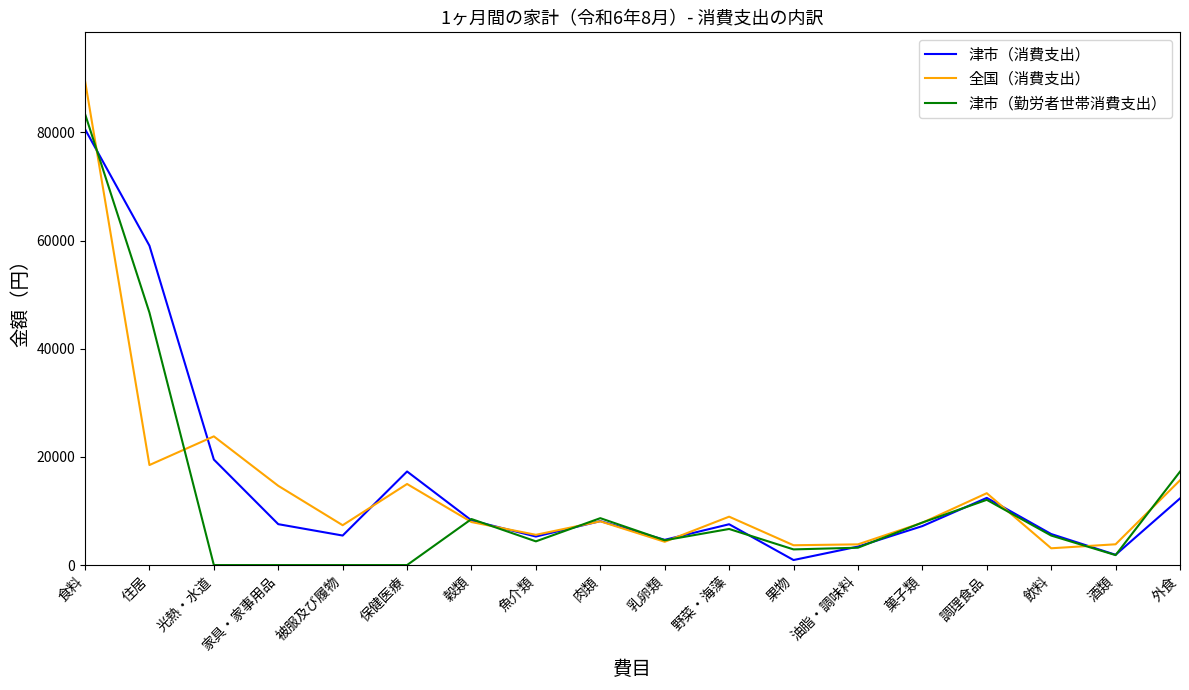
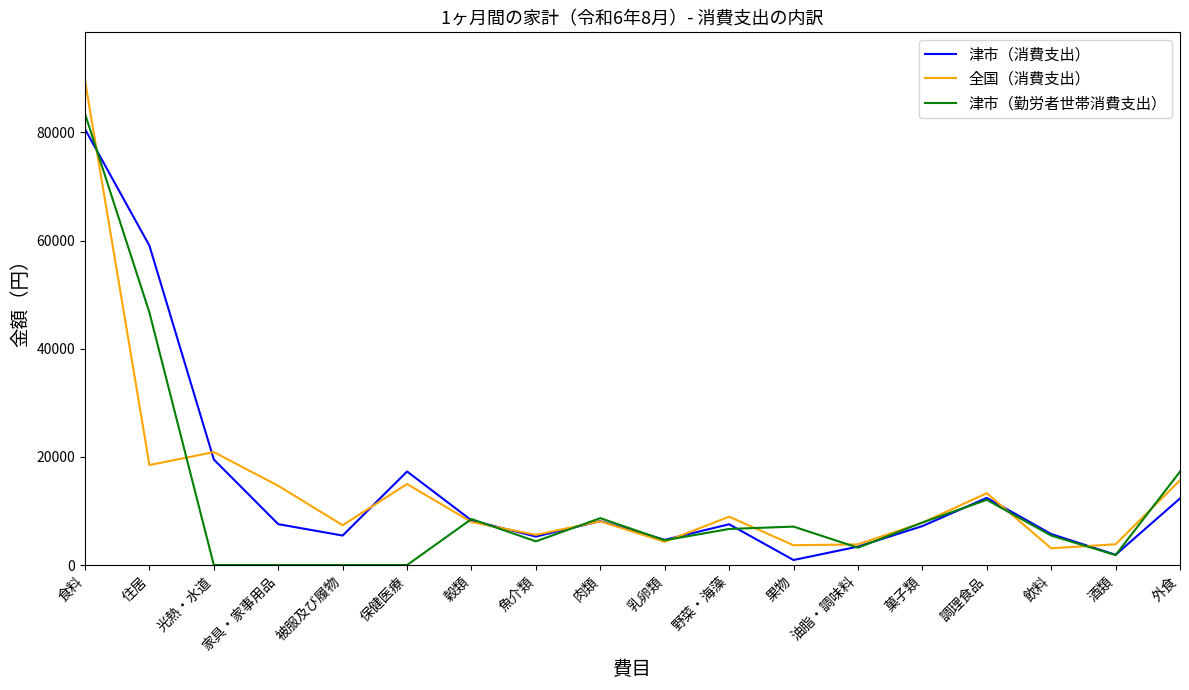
全国（消費支出）, 光熱・水道: 24000 -> 21000
津市（勤労者世帯消費支出）, 果物: 3000 -> 7000
